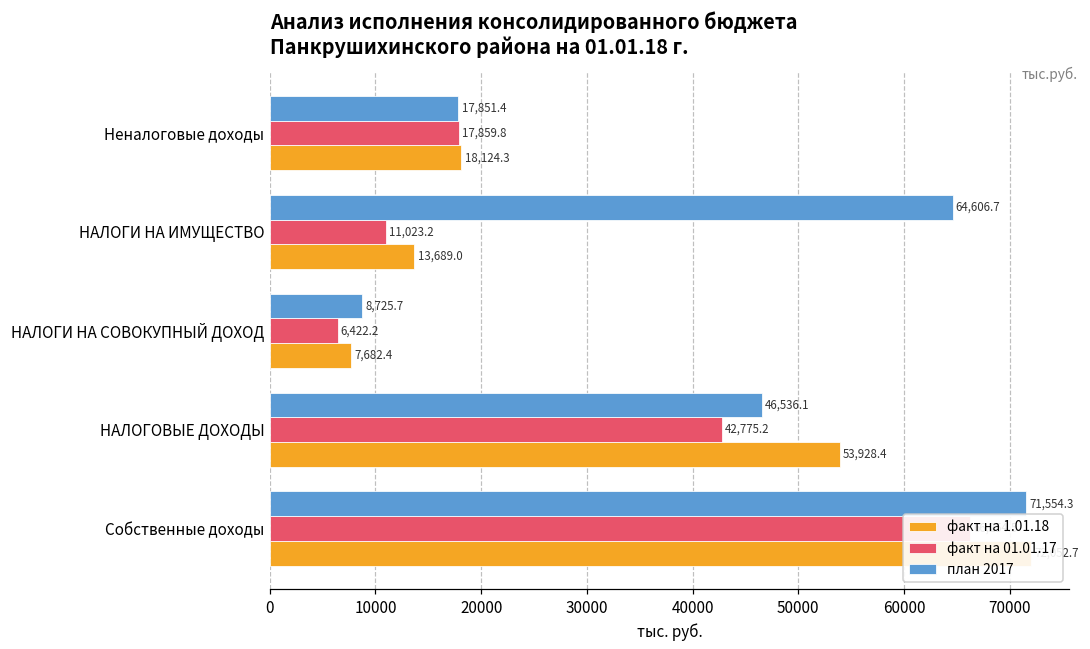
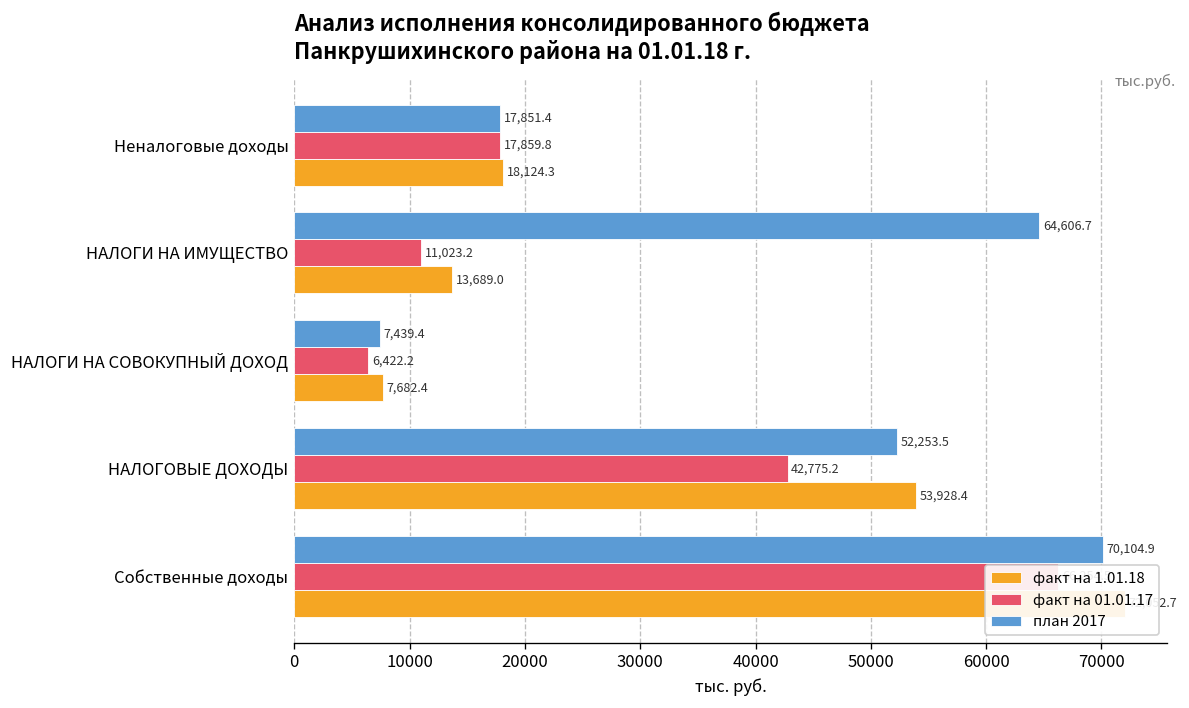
план 2017, НАЛОГИ НА СОВОКУПНЫЙ ДОХОД: 8,725.7 -> 7,439.4
план 2017, НАЛОГОВЫЕ ДОХОДЫ: 46,536.1 -> 52,253.5
план 2017, Собственные доходы: 71,554.3 -> 70,104.9
